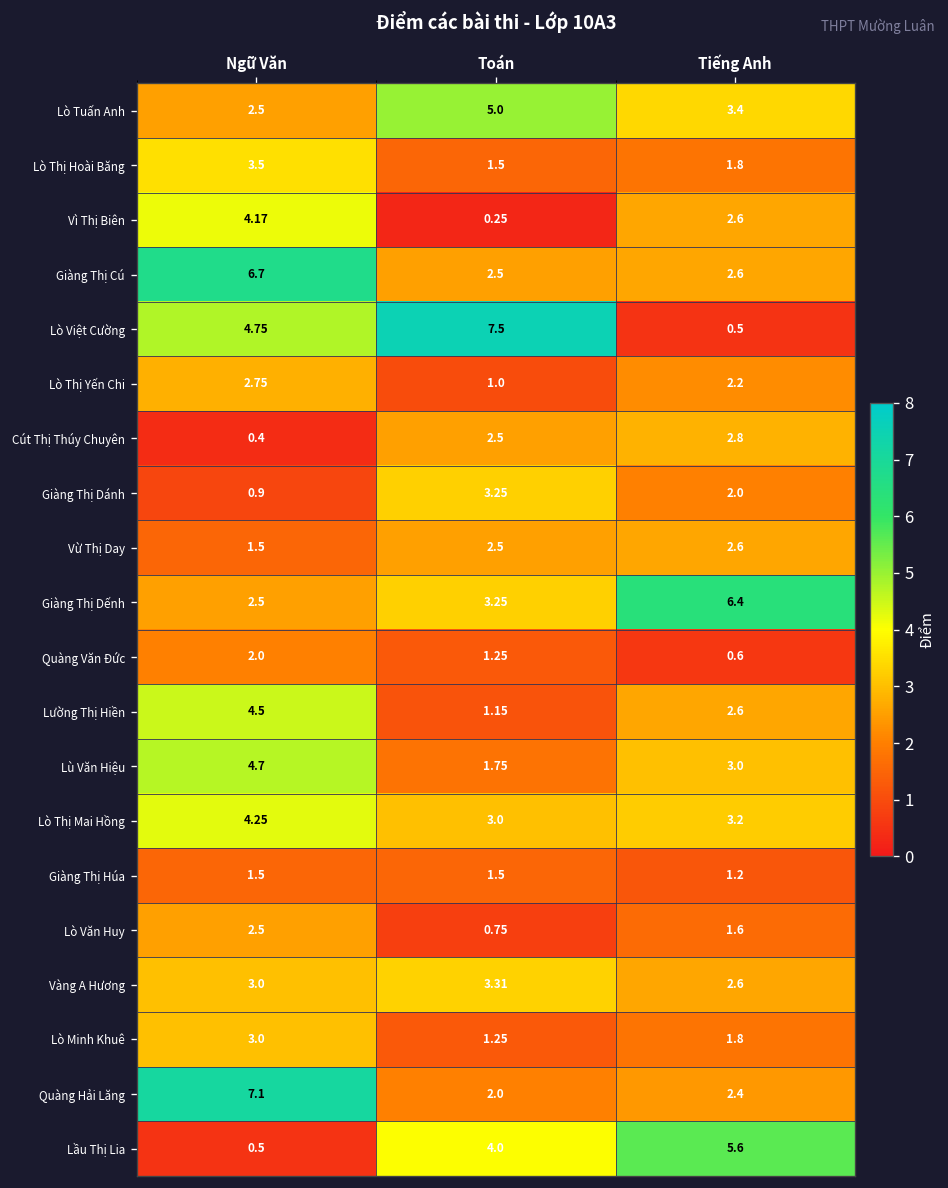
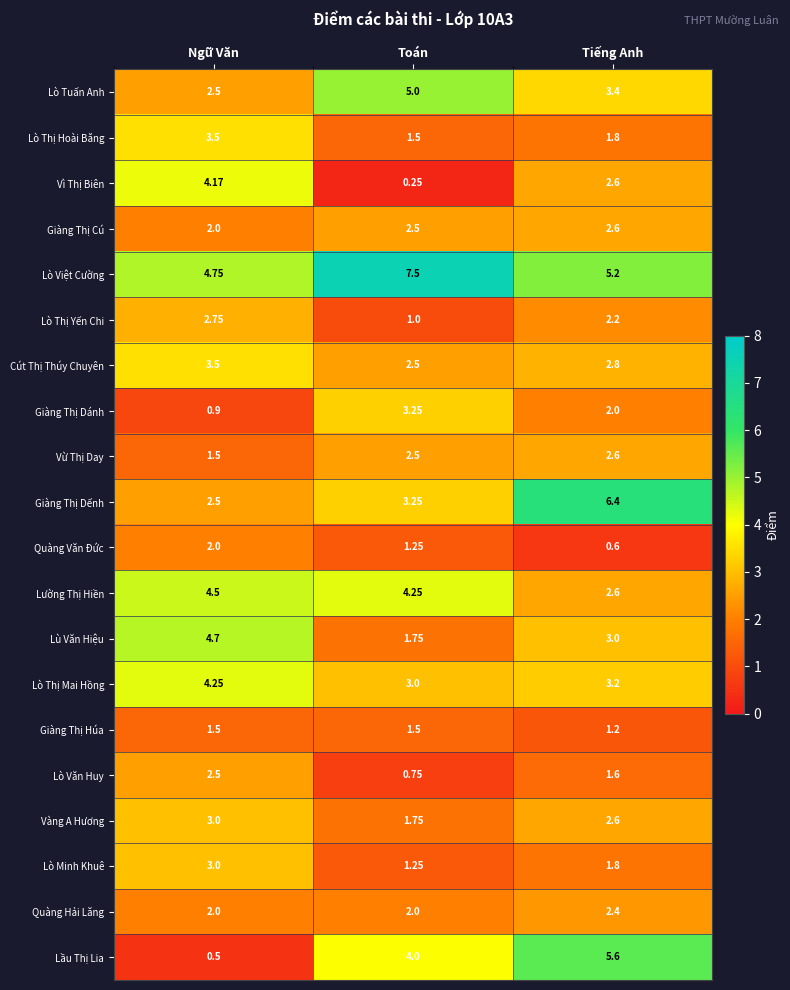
Giàng Thị Cú, Ngữ Văn: 6.7 -> 2.0
Lò Việt Cường, Tiếng Anh: 0.5 -> 5.2
Cút Thị Thúy Chuyên, Ngữ Văn: 0.4 -> 3.5
Lường Thị Hiền, Toán: 1.15 -> 4.25
Vàng A Hương, Toán: 3.31 -> 1.75
Quàng Hải Lăng, Ngữ Văn: 7.1 -> 2.0
